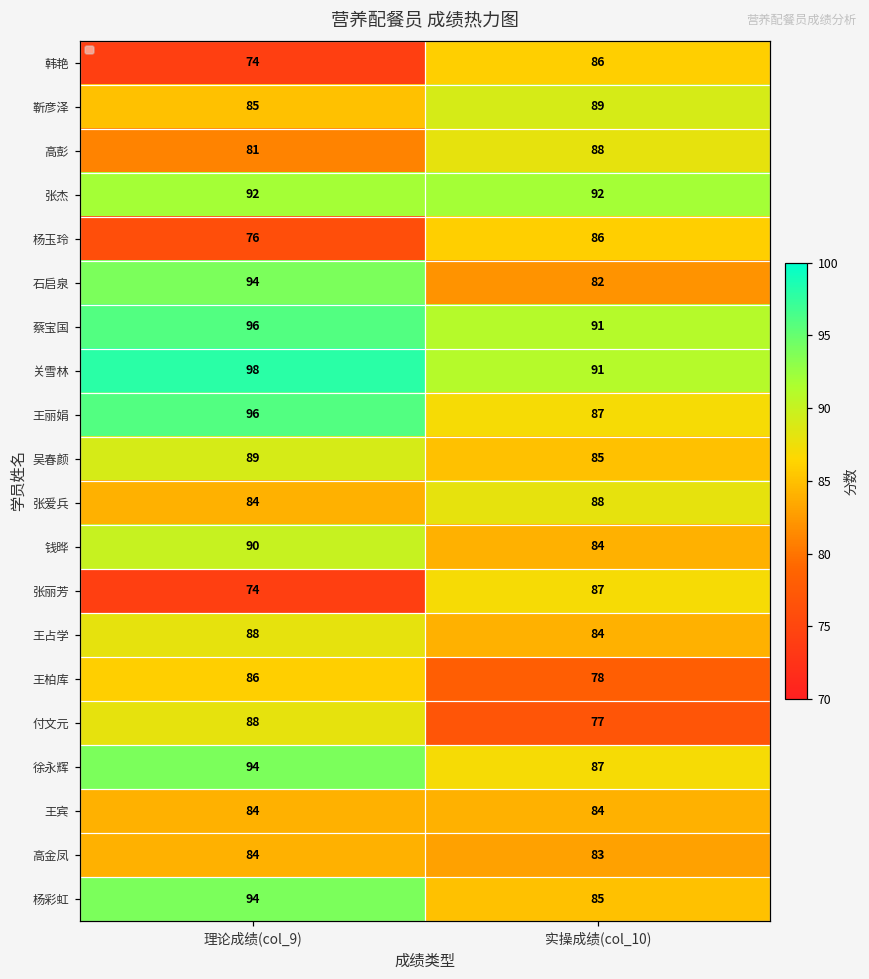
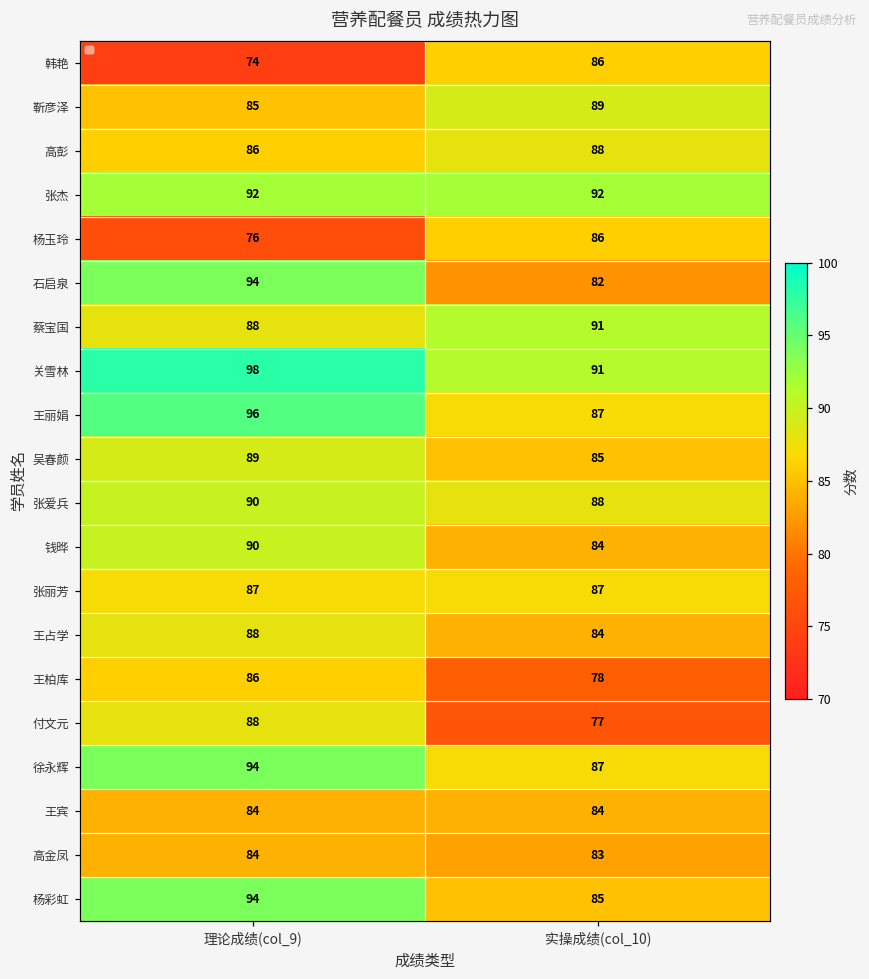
高彭, 理论成绩(col_9): 81 -> 86
蔡宝国, 理论成绩(col_9): 96 -> 88
张爱兵, 理论成绩(col_9): 84 -> 90
张丽芳, 理论成绩(col_9): 74 -> 87
